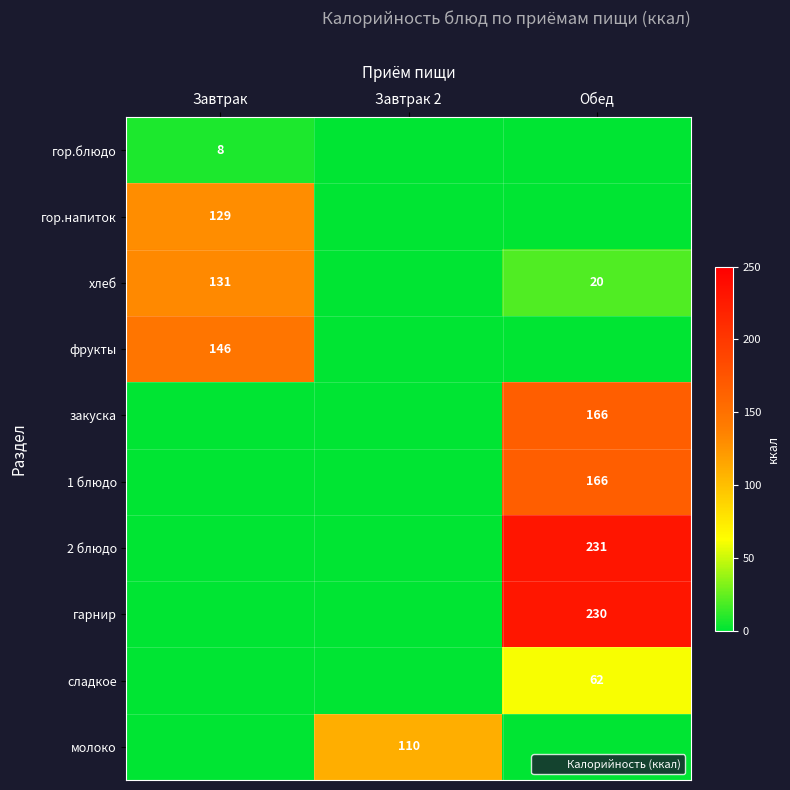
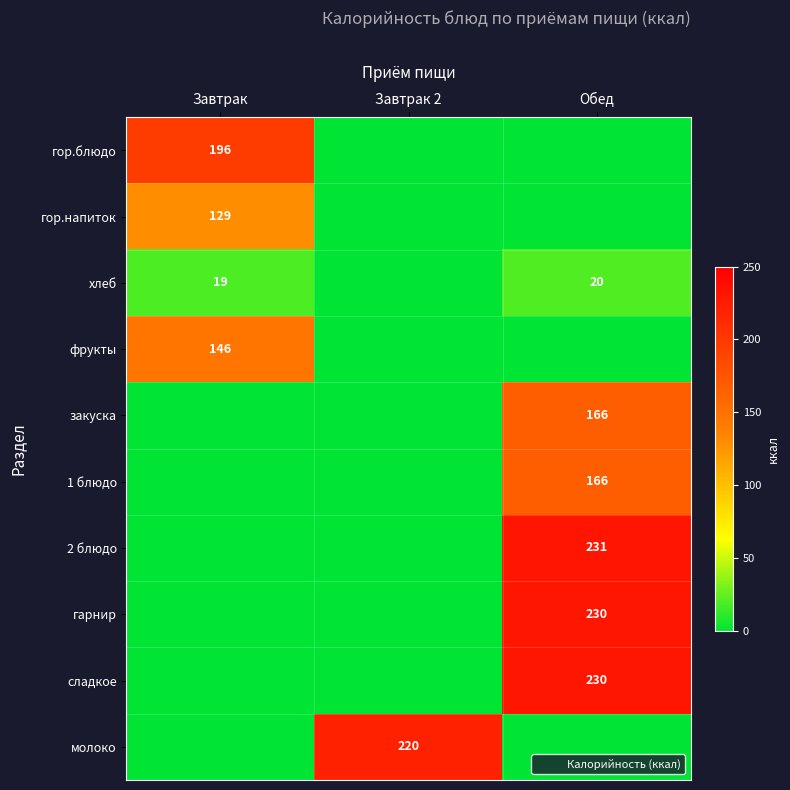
гор.блюдо, Завтрак: 8 -> 196
хлеб, Завтрак: 131 -> 19
сладкое, Обед: 62 -> 230
молоко, Завтрак 2: 110 -> 220
